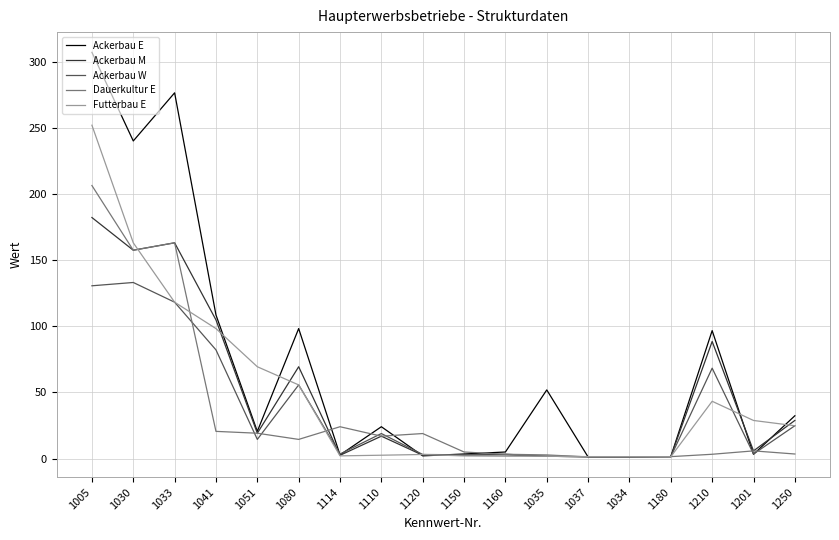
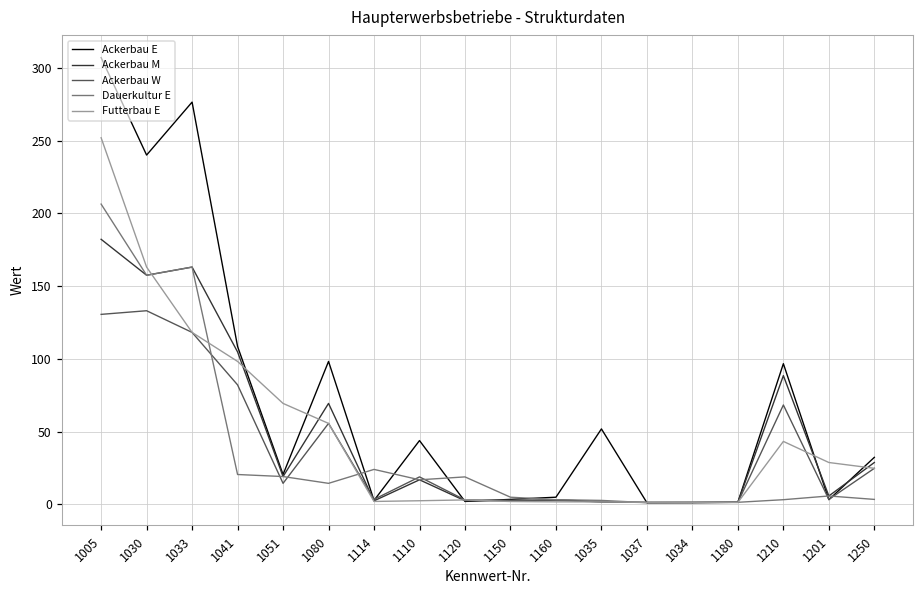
Ackerbau E, 1110: 24 -> 44
